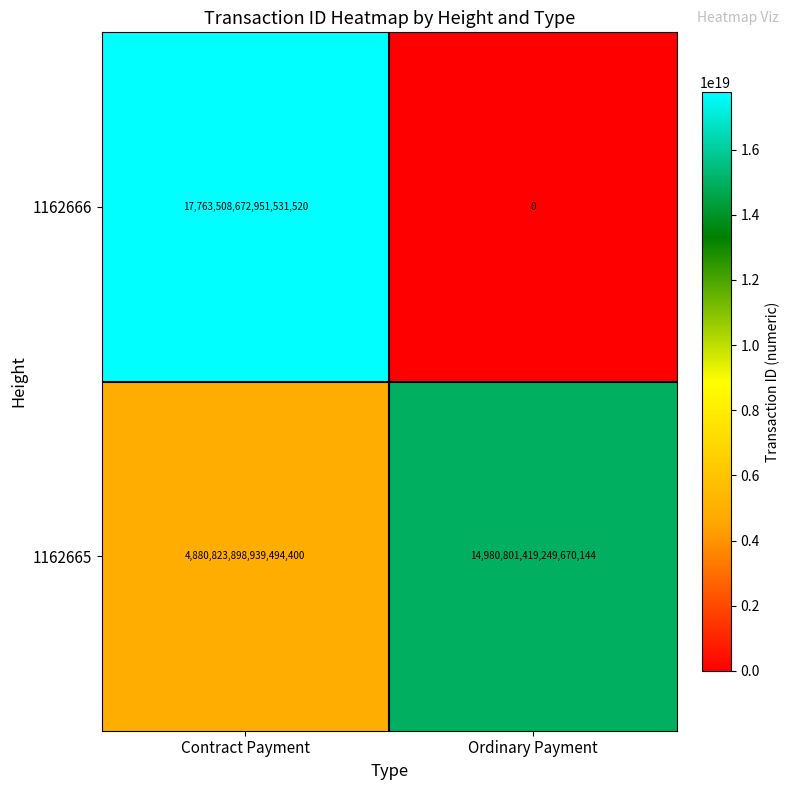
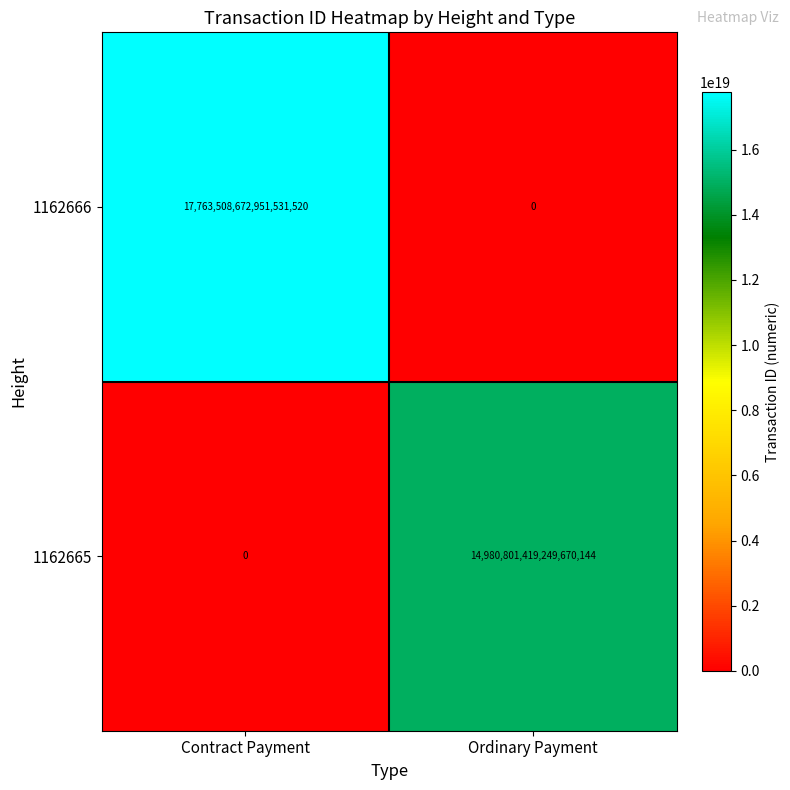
1162665, Contract Payment: 4,880,823,898,939,494,400 -> 0
